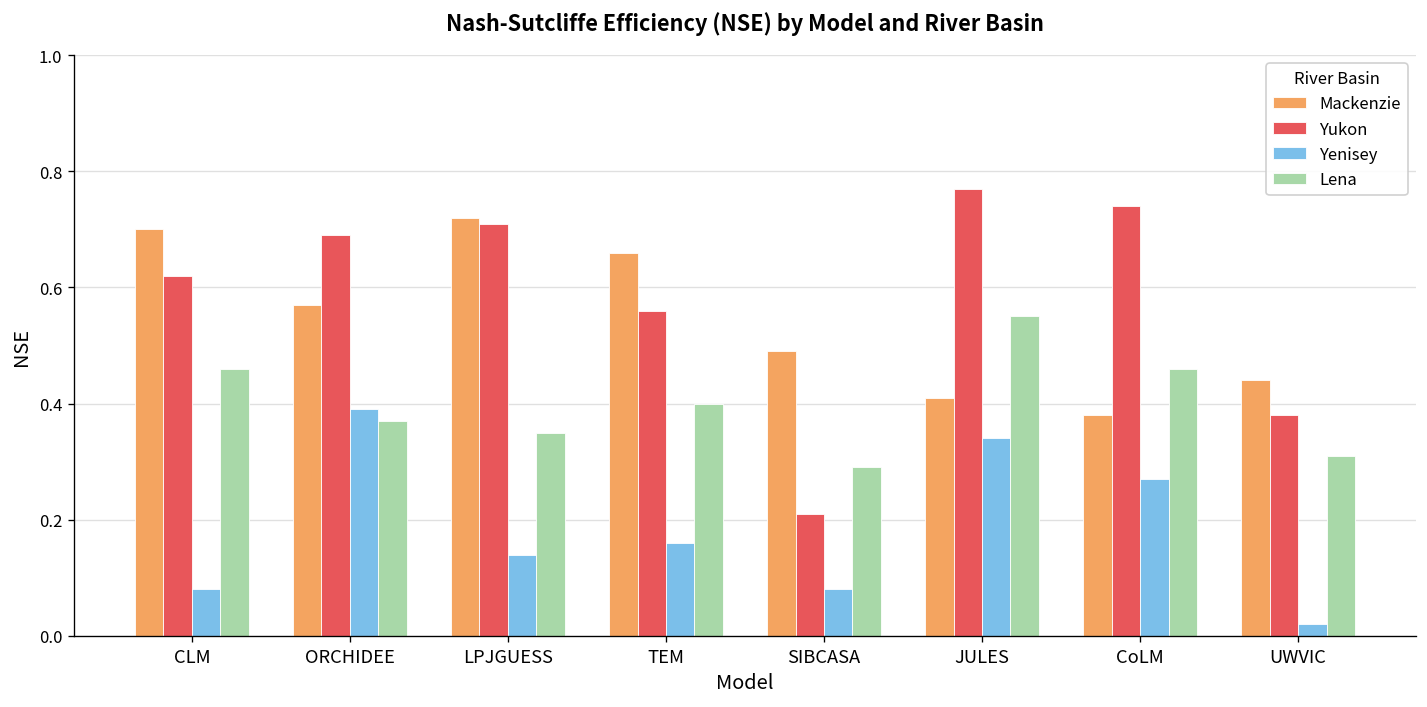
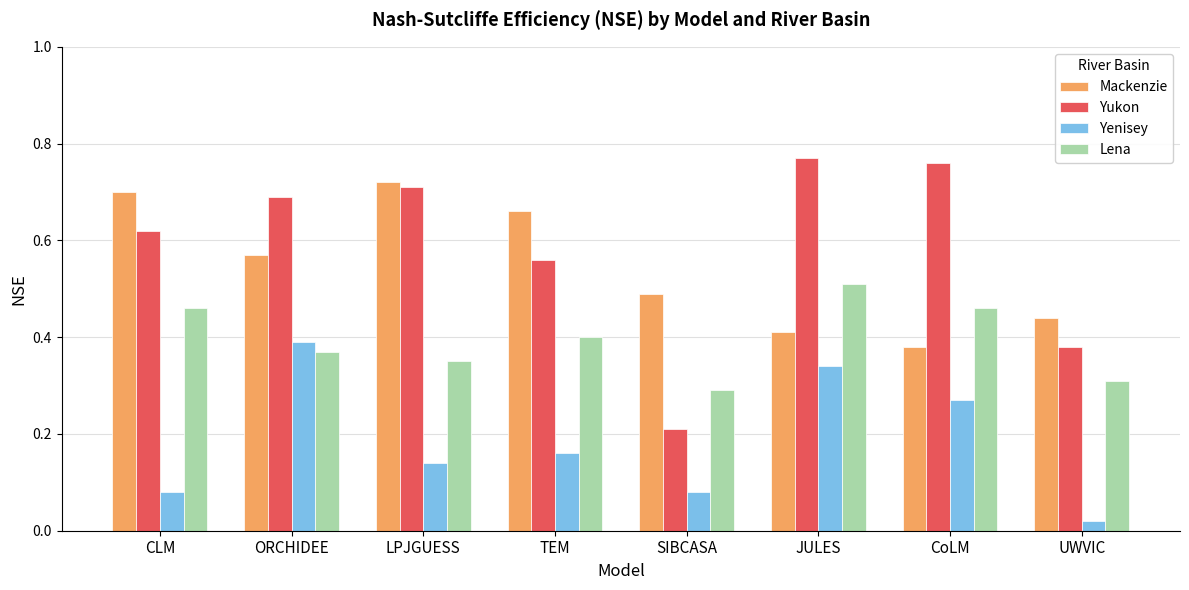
Lena, JULES: 0.55 -> 0.51
Yukon, CoLM: 0.74 -> 0.76
